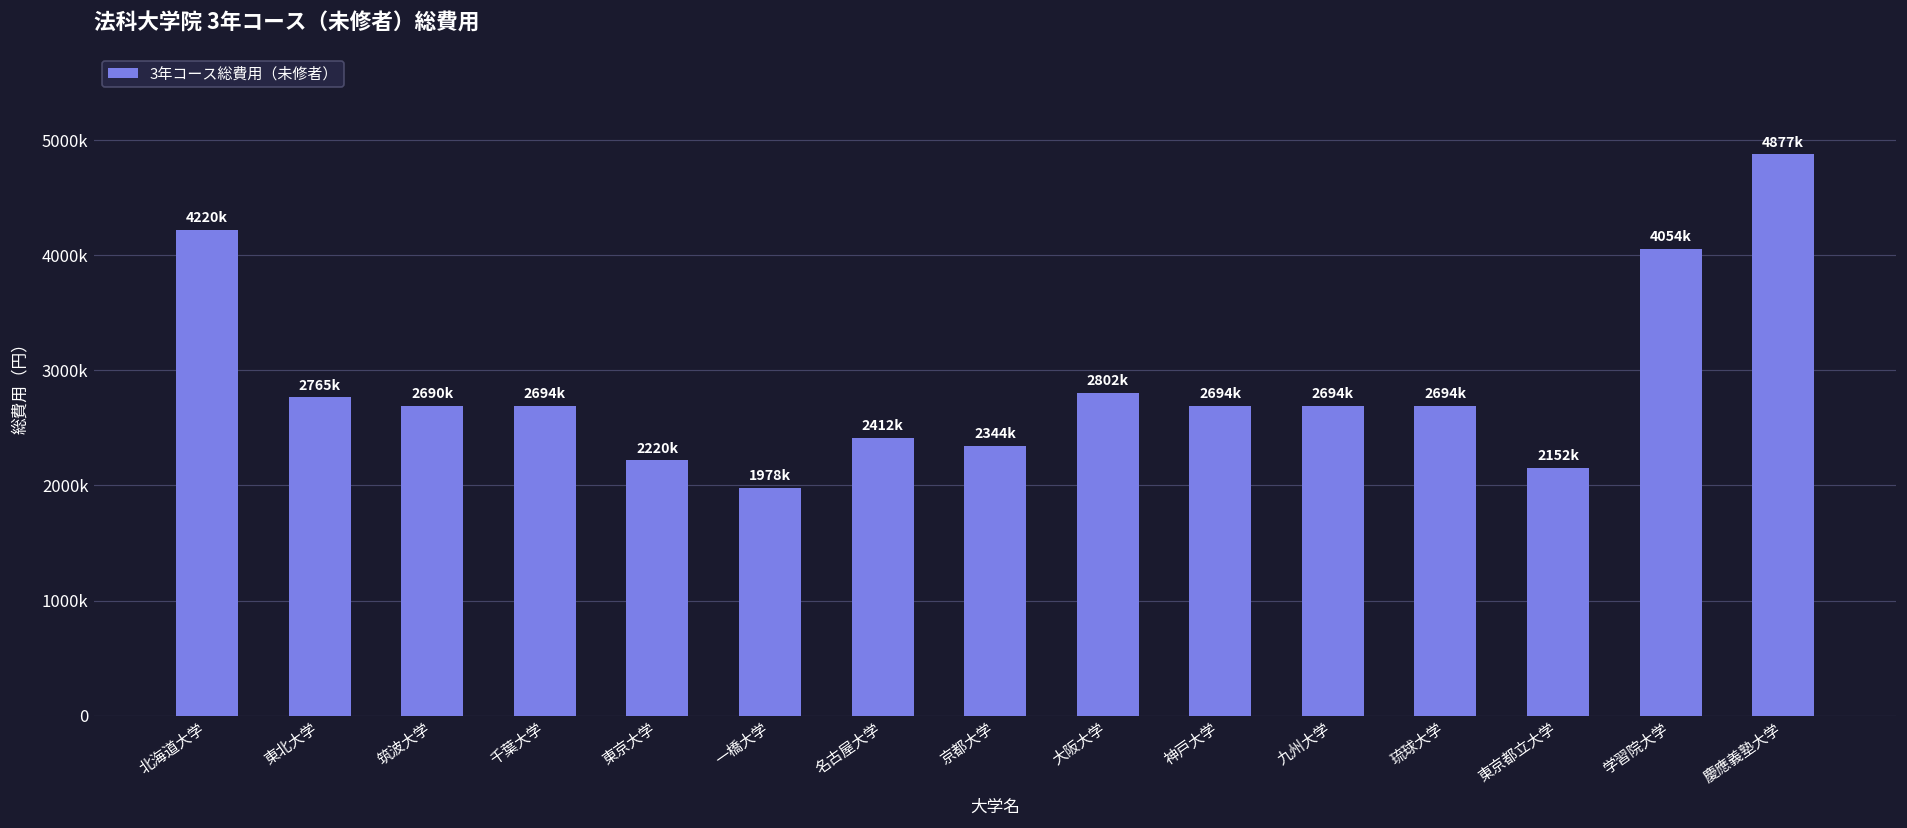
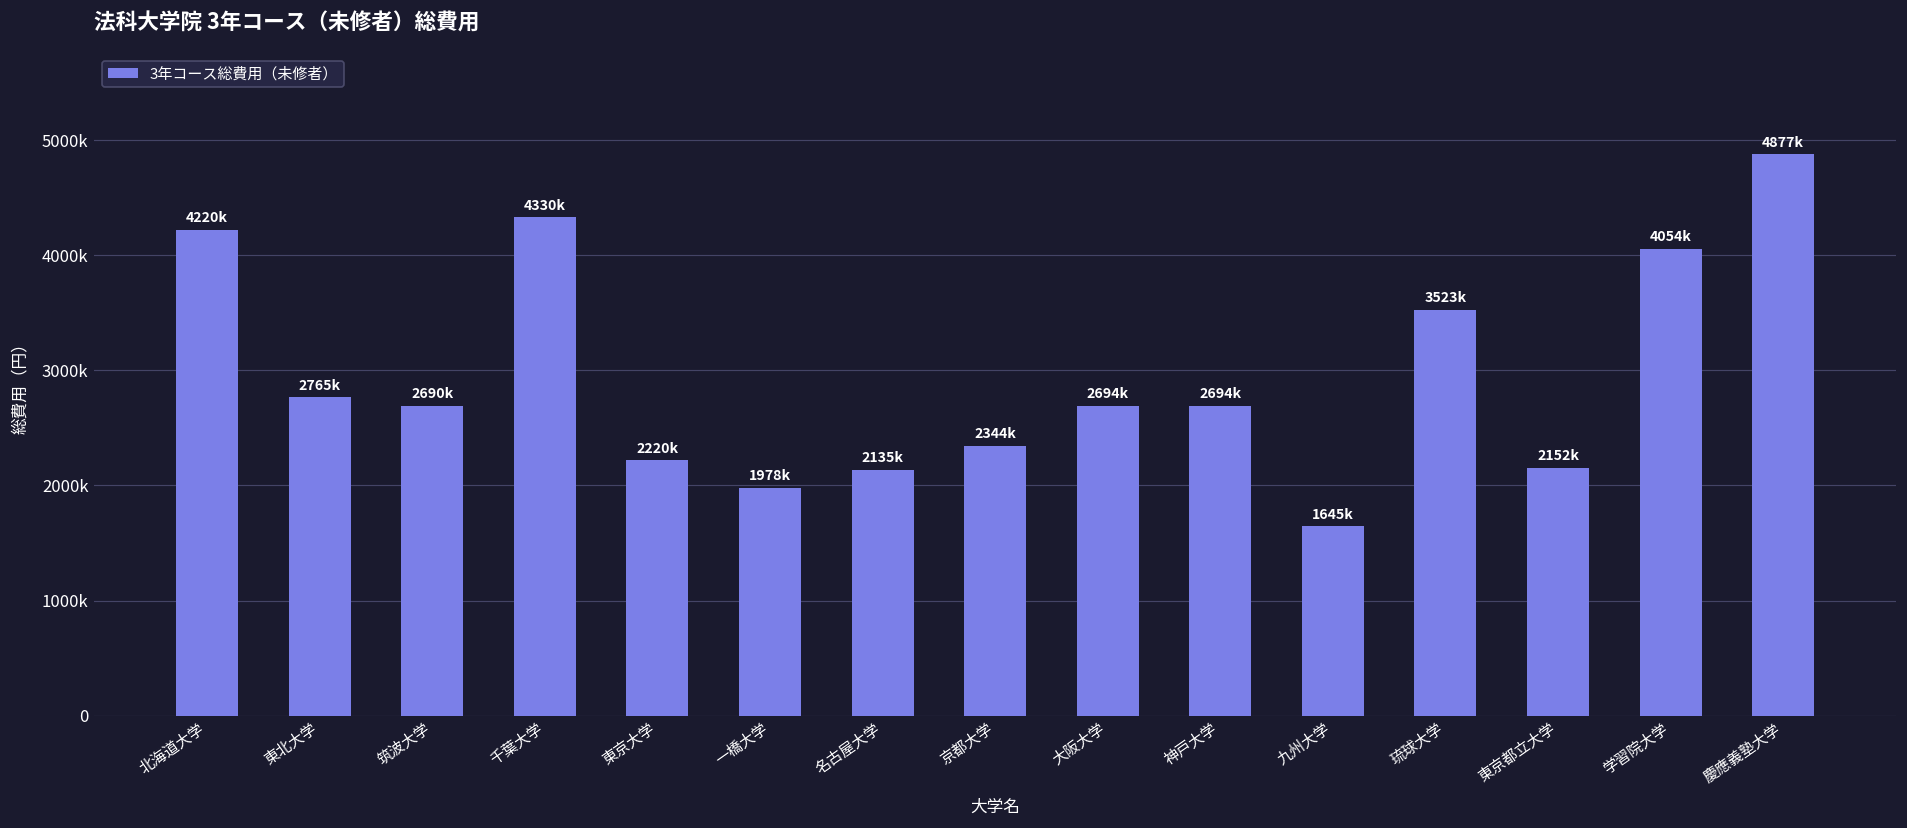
千葉大学: 2694k -> 4330k
名古屋大学: 2412k -> 2135k
大阪大学: 2802k -> 2694k
九州大学: 2694k -> 1645k
琉球大学: 2694k -> 3523k
